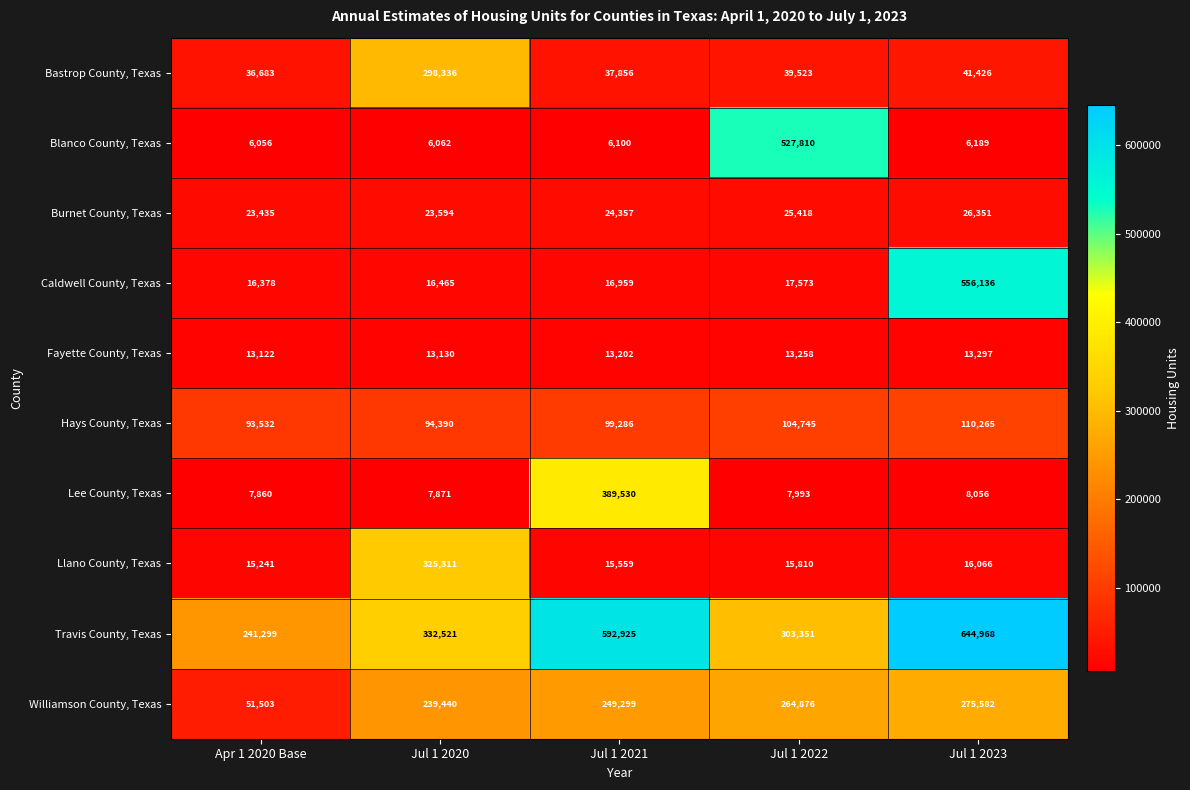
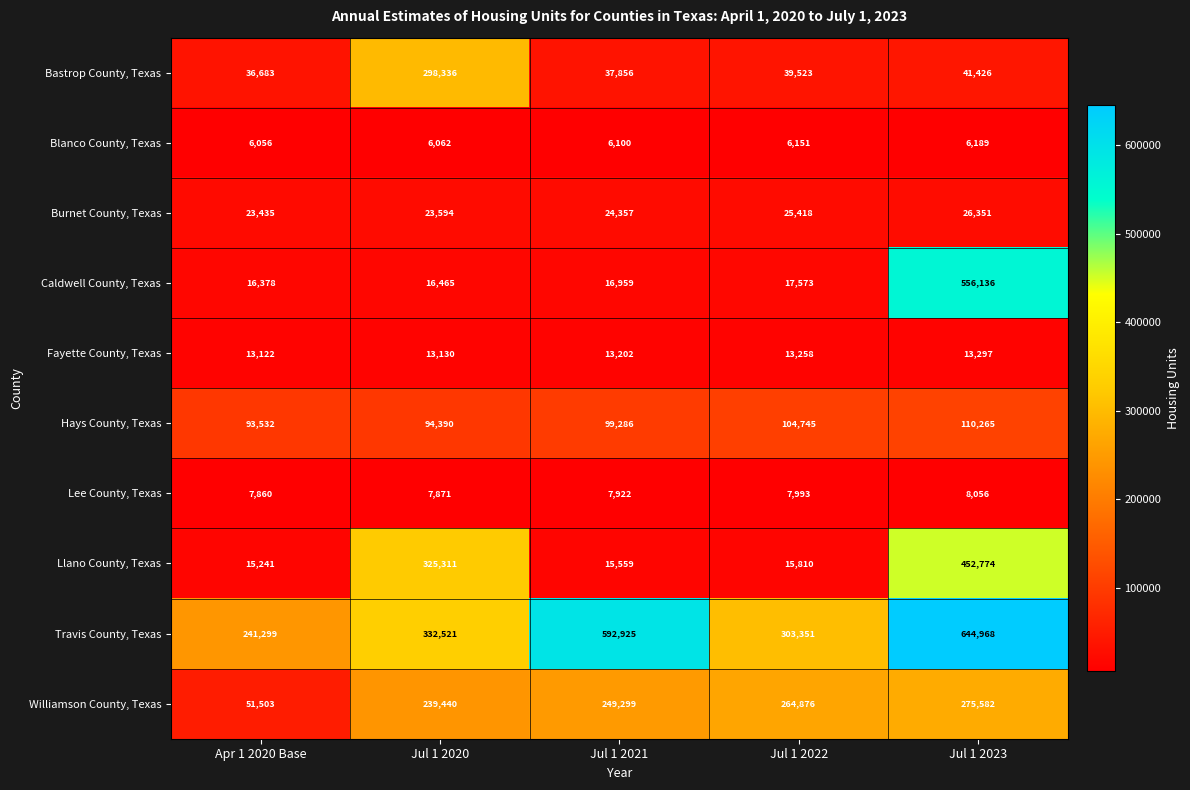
Blanco County, Texas, Jul 1 2022: 527,810 -> 6,151
Lee County, Texas, Jul 1 2021: 389,530 -> 7,922
Llano County, Texas, Jul 1 2023: 16,066 -> 452,774
